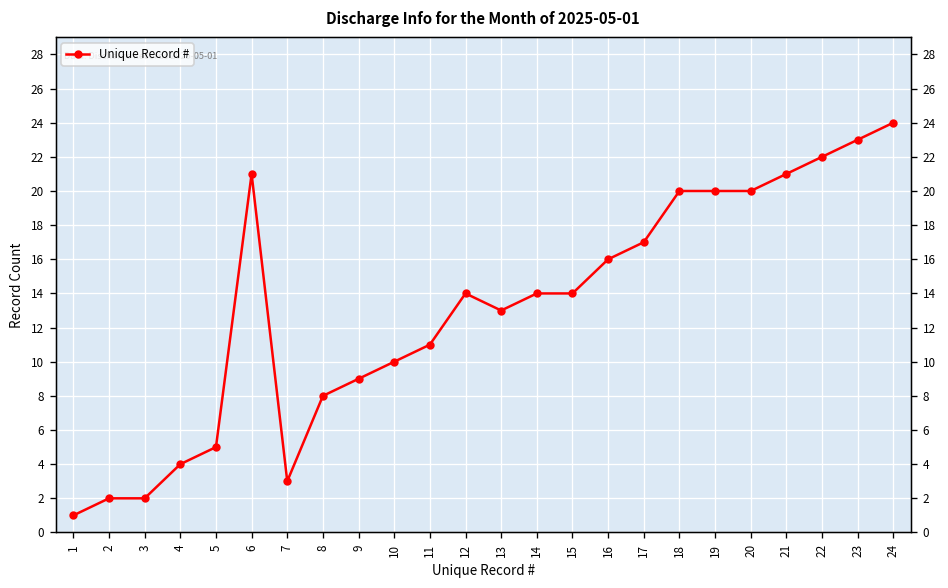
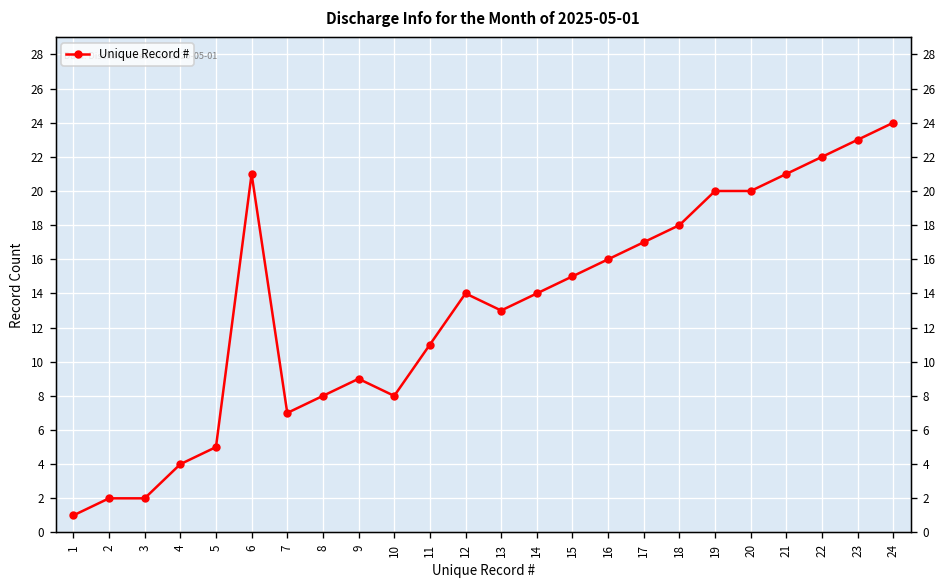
7: 3 -> 7
10: 10 -> 8
15: 14 -> 15
18: 20 -> 18
